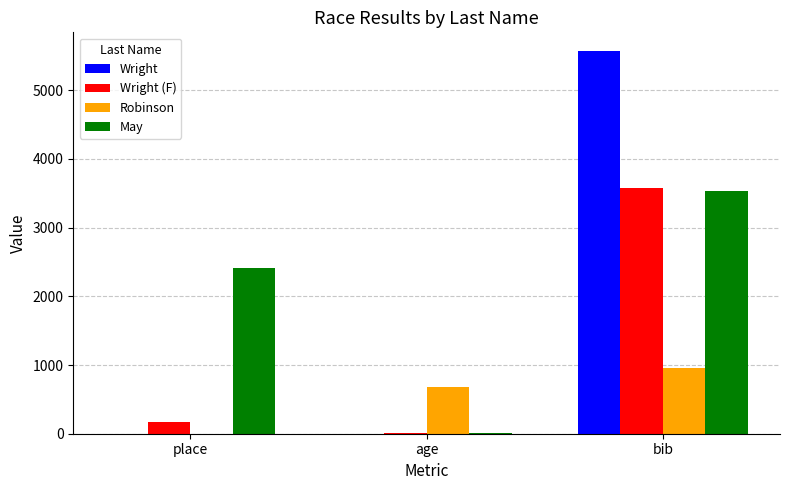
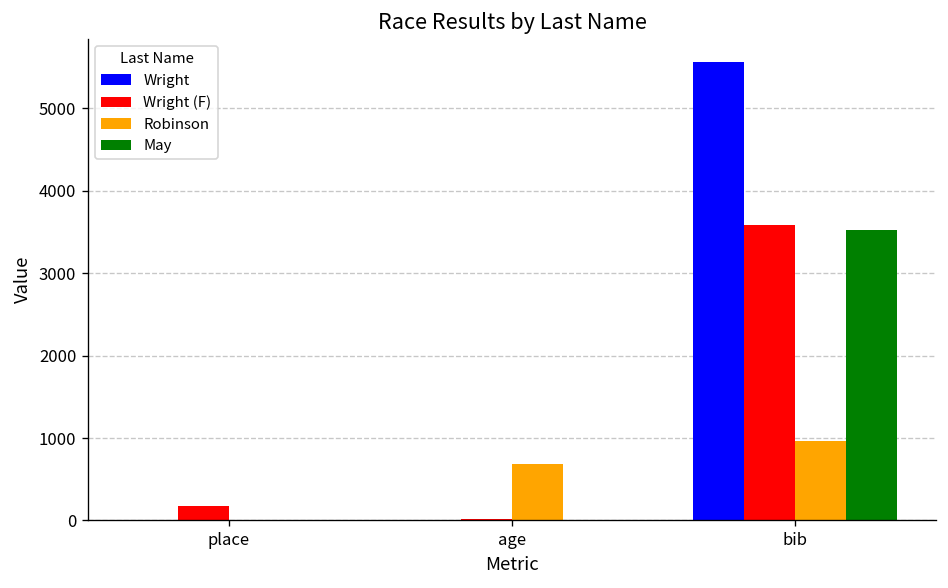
May, place: 2400 -> 0
